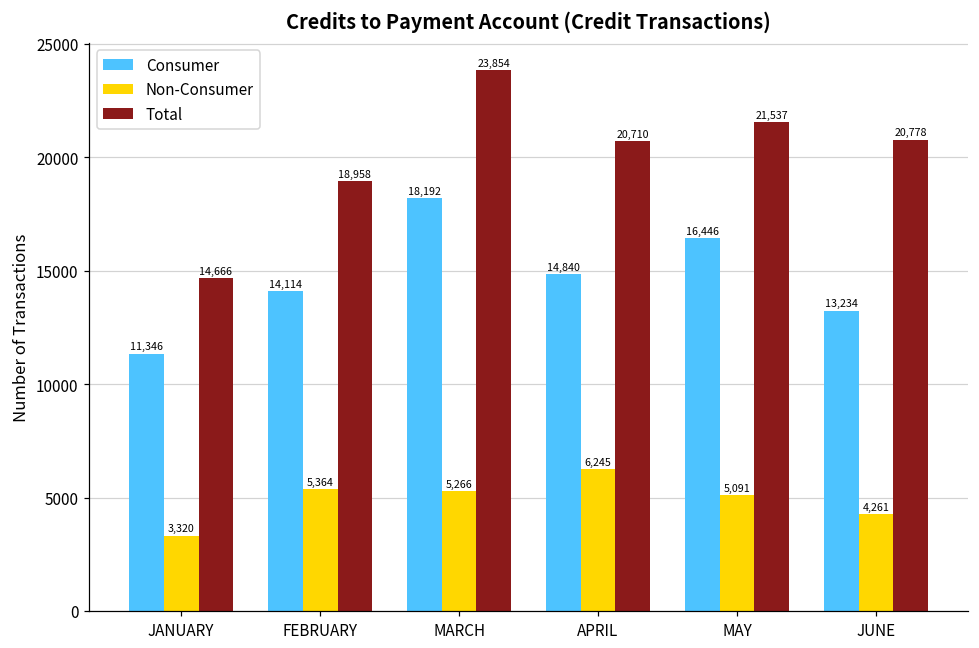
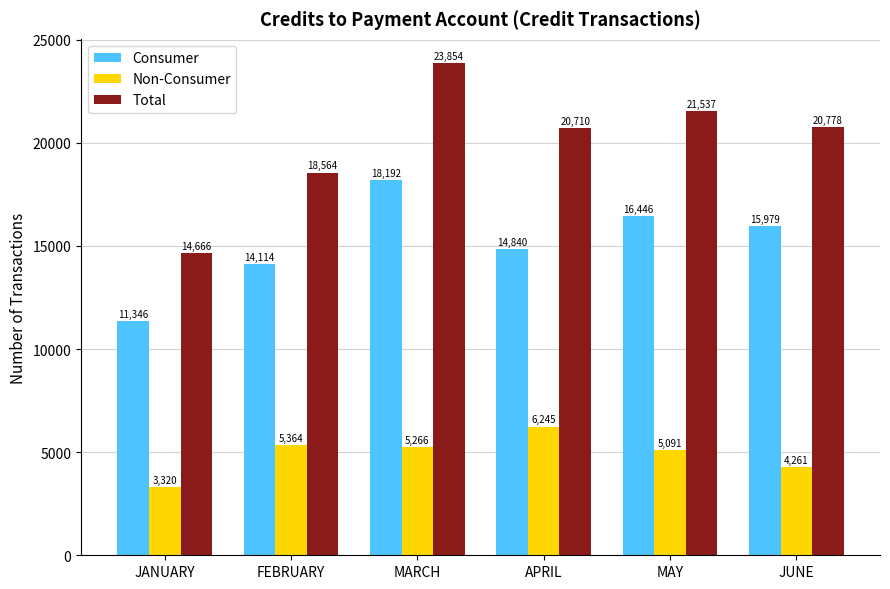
Total, FEBRUARY: 18,958 -> 18,564
Consumer, JUNE: 13,234 -> 15,979
